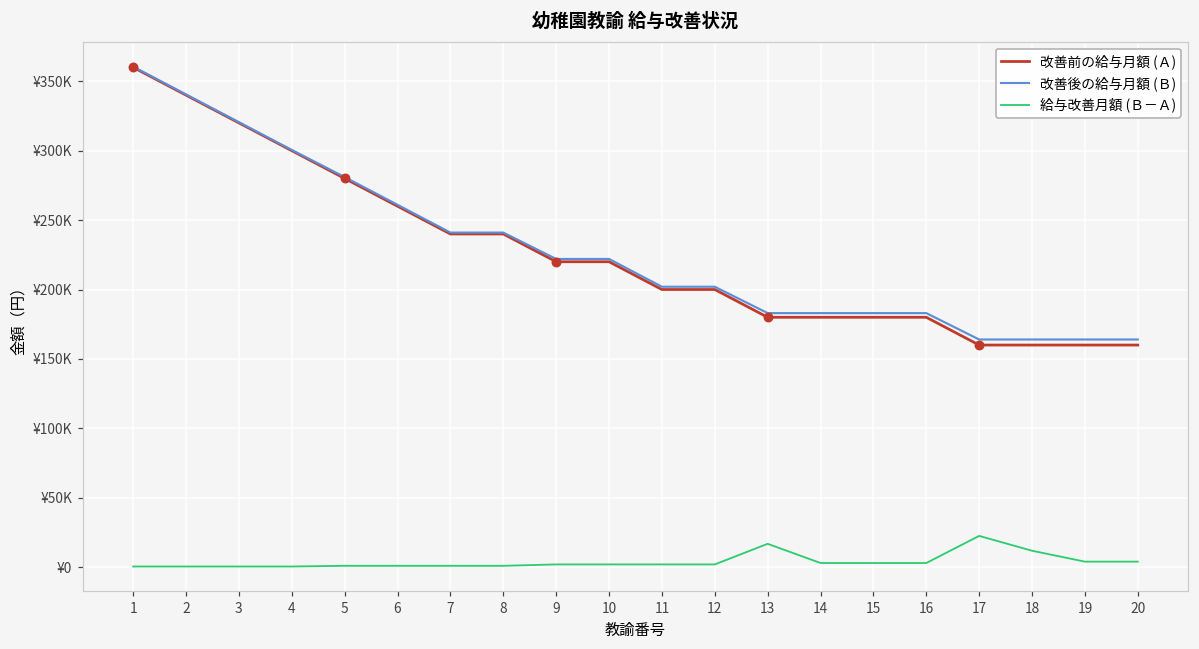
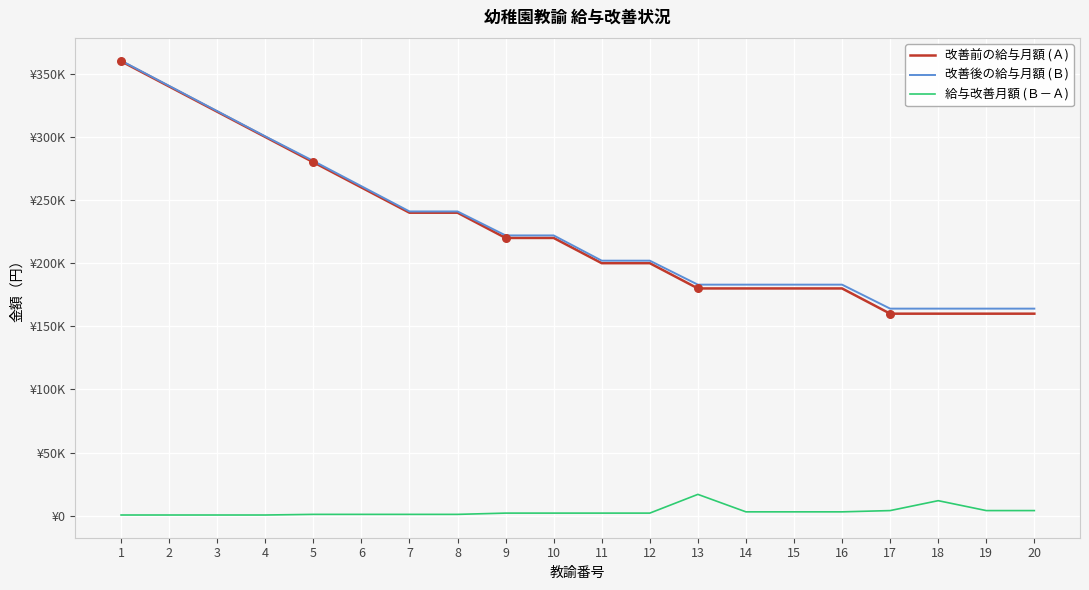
給与改善月額 (Ｂ－Ａ), 17: ¥23000 -> ¥4000
